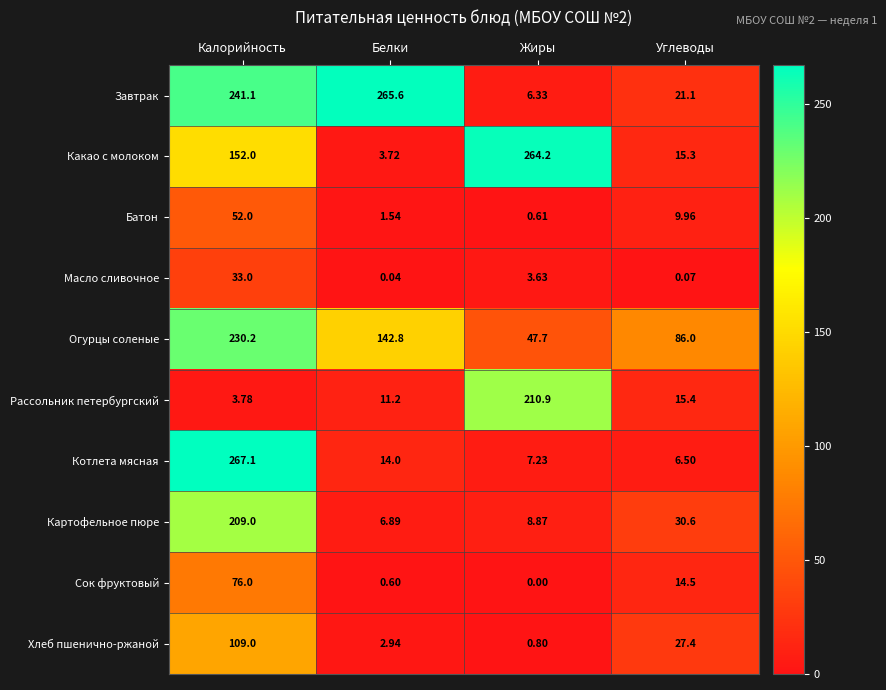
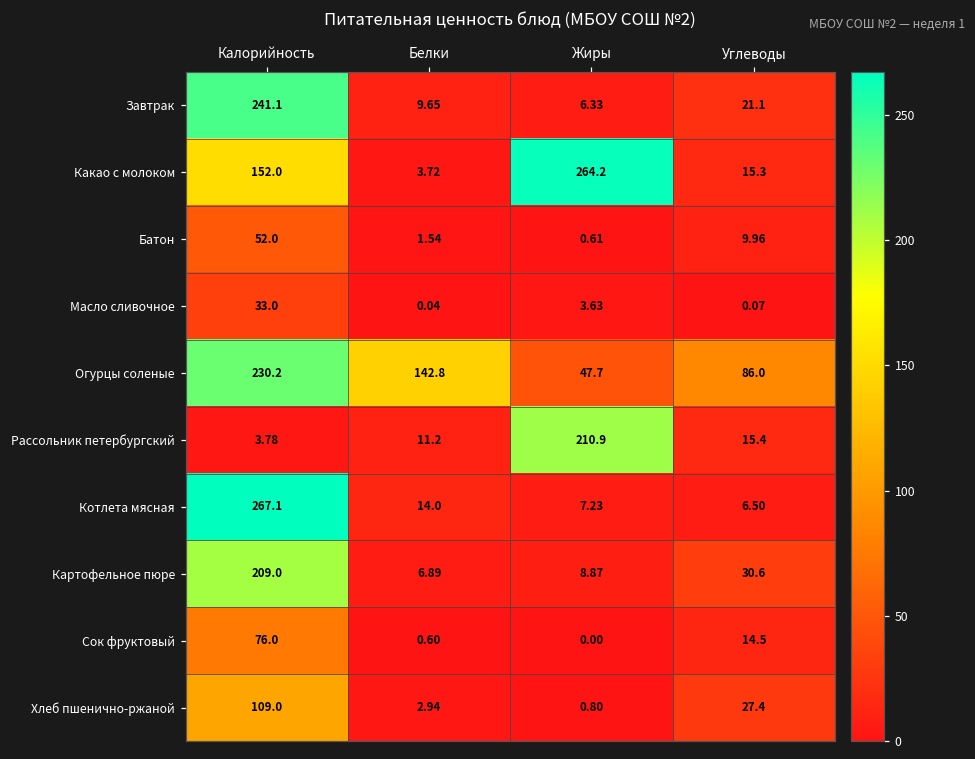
Завтрак, Белки: 265.6 -> 9.65
